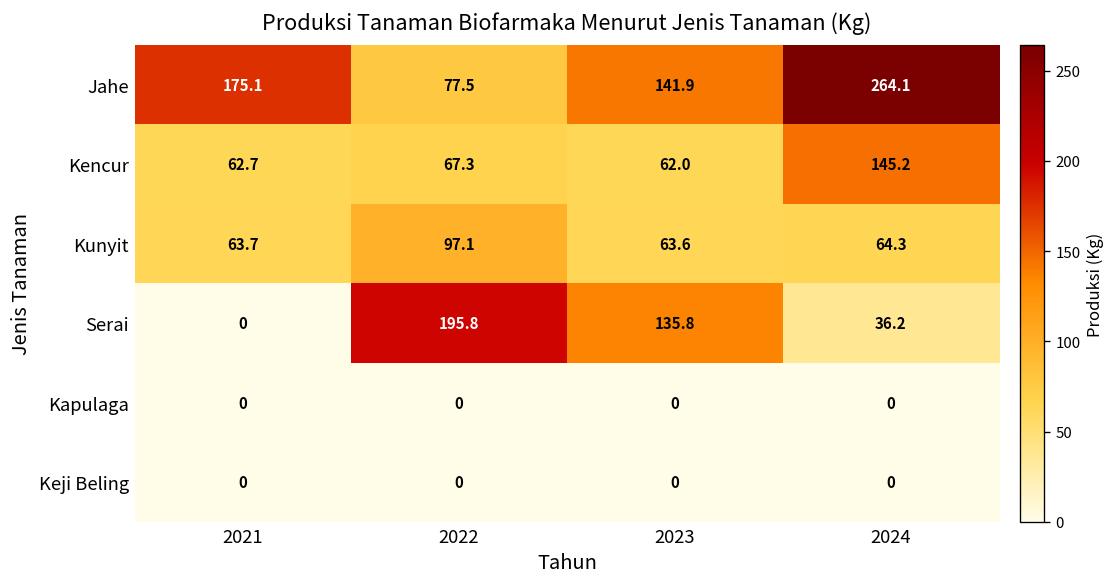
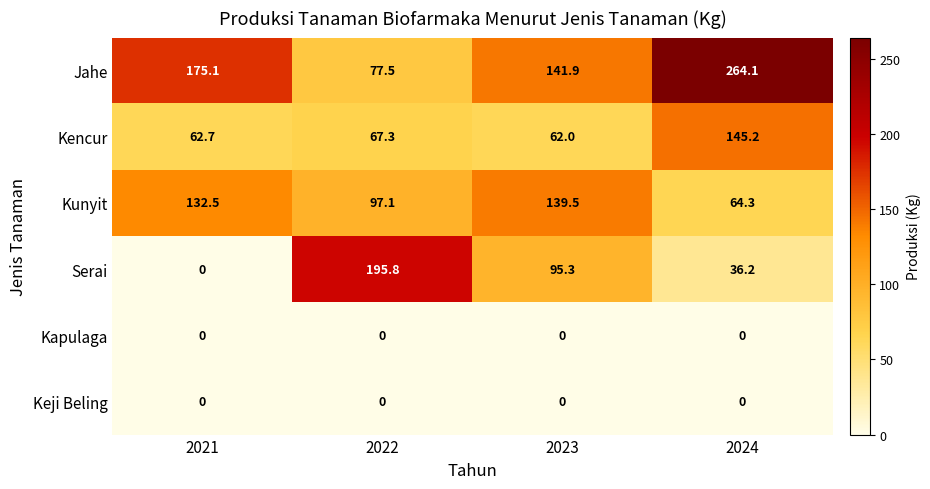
Kunyit, 2021: 63.7 -> 132.5
Kunyit, 2023: 63.6 -> 139.5
Serai, 2023: 135.8 -> 95.3
